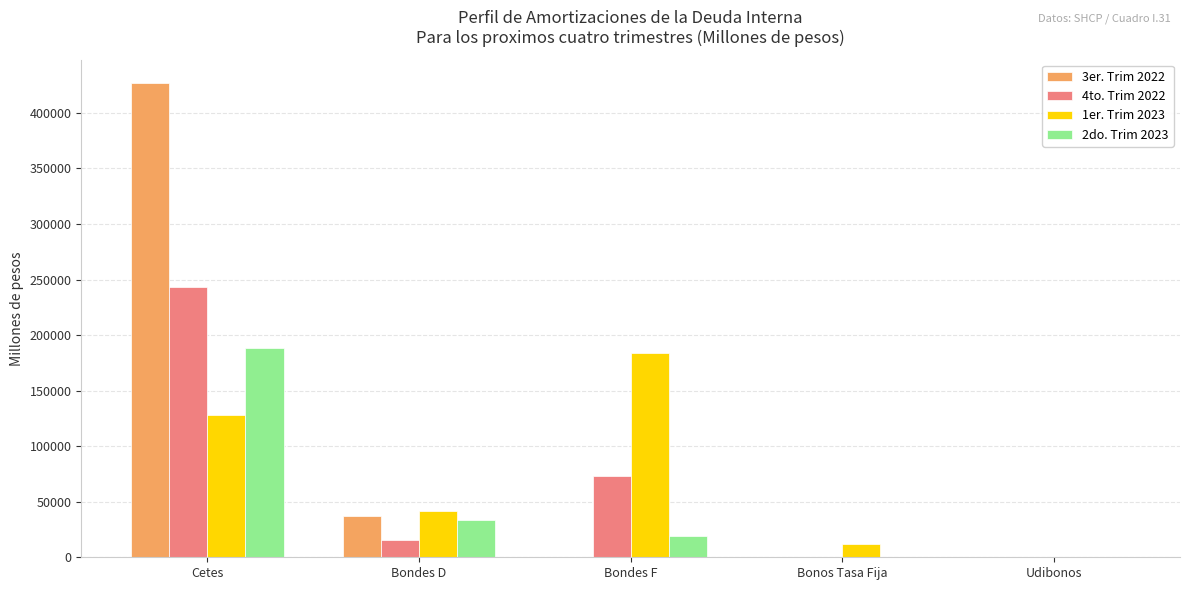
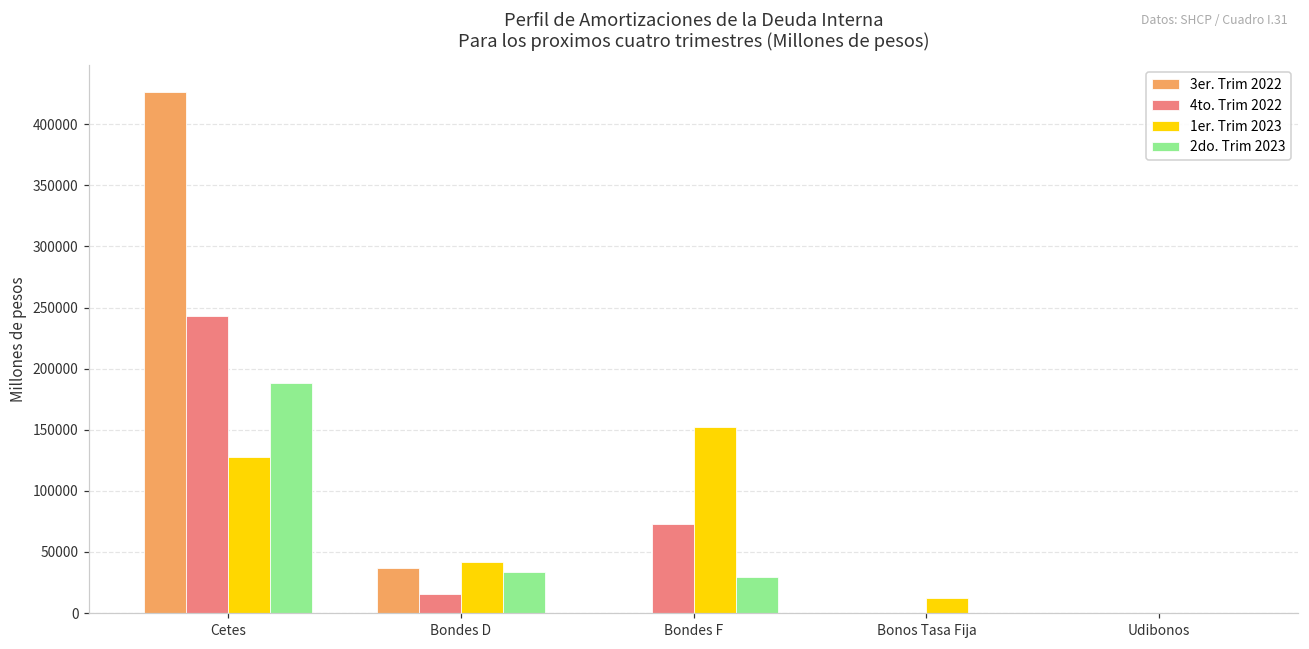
1er. Trim 2023, Bondes F: 184000 -> 152000
2do. Trim 2023, Bondes F: 19000 -> 30000
